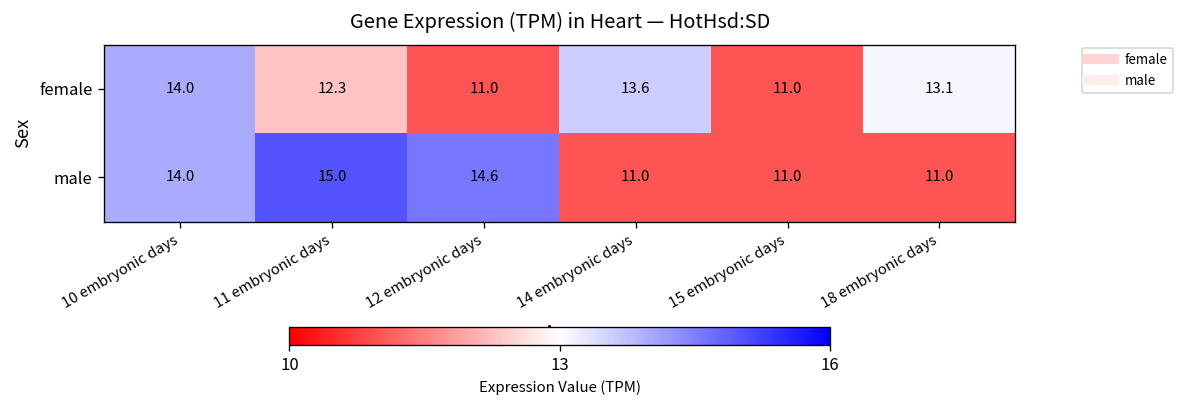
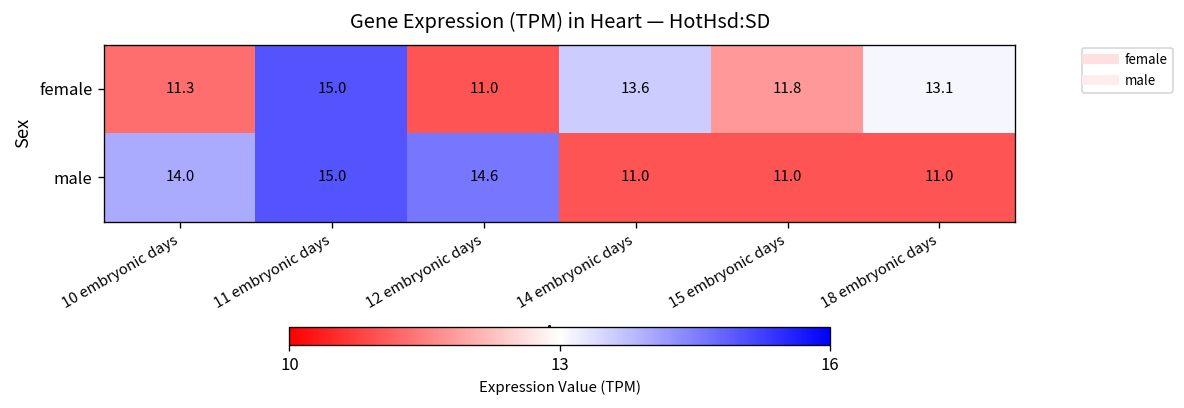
female, 10 embryonic days: 14.0 -> 11.3
female, 11 embryonic days: 12.3 -> 15.0
female, 15 embryonic days: 11.0 -> 11.8
